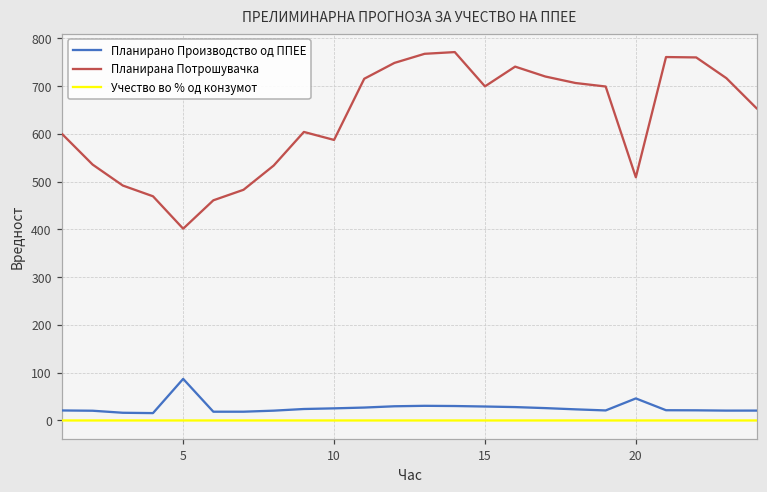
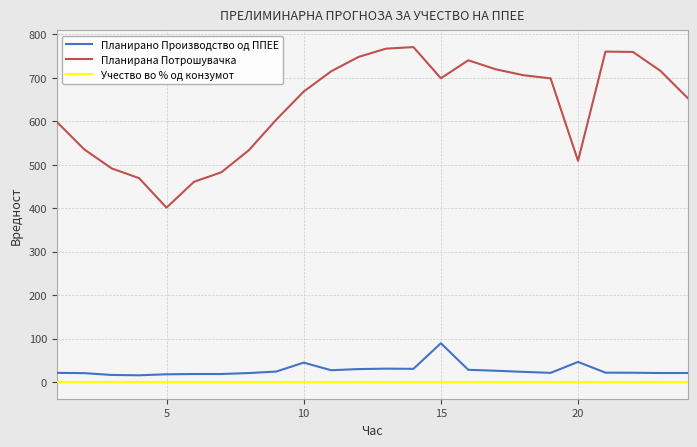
Планирано Производство од ППЕЕ, 5: 90 -> 20
Планирано Производство од ППЕЕ, 10: 30 -> 40
Планирана Потрошувачка, 10: 590 -> 670
Планирано Производство од ППЕЕ, 15: 30 -> 90
